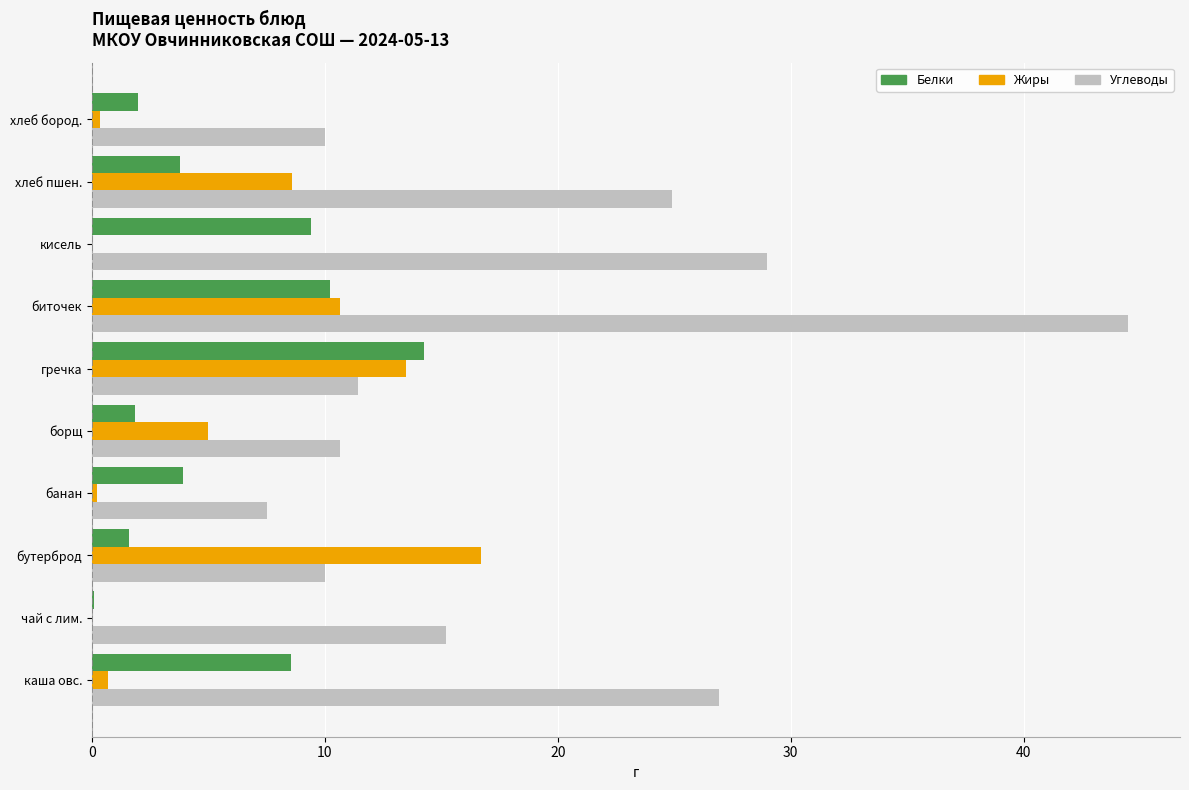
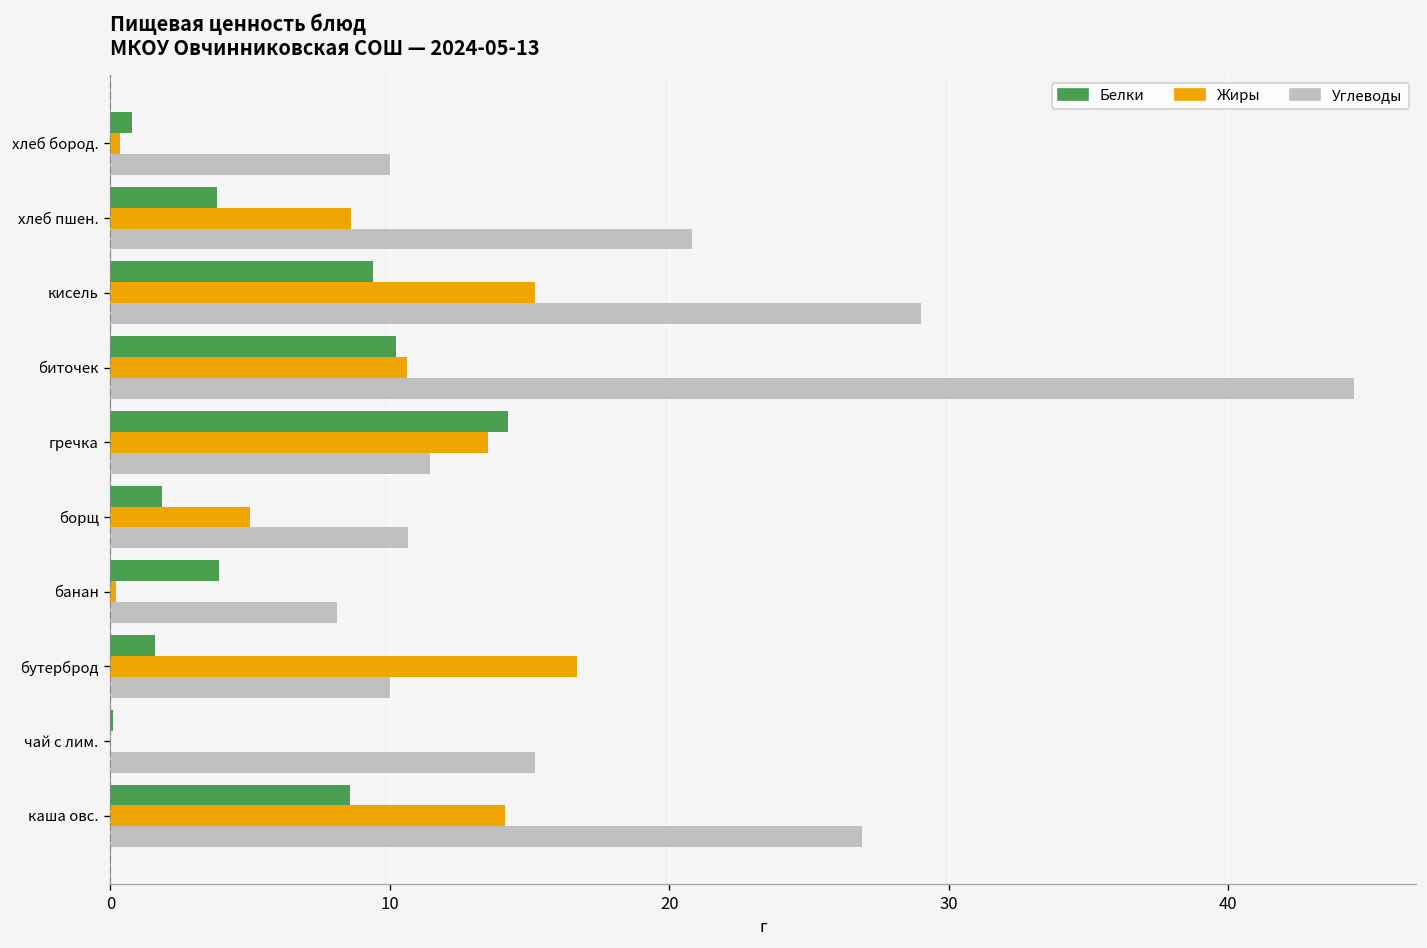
Белки, хлеб бород.: 2.0 -> 0.8
Углеводы, хлеб пшен.: 24.9 -> 20.8
Жиры, кисель: 0.0 -> 15.2
Углеводы, банан: 7.5 -> 8.1
Жиры, каша овс.: 0.7 -> 14.1
